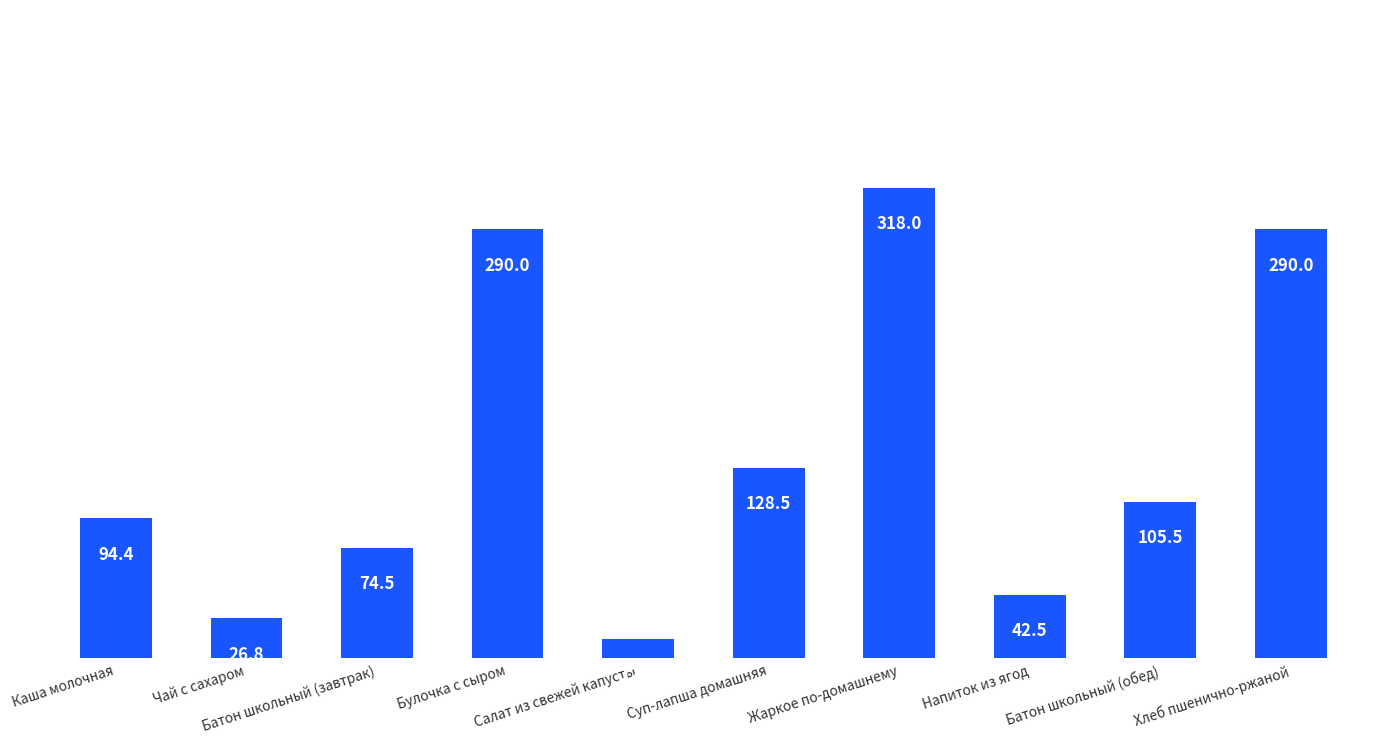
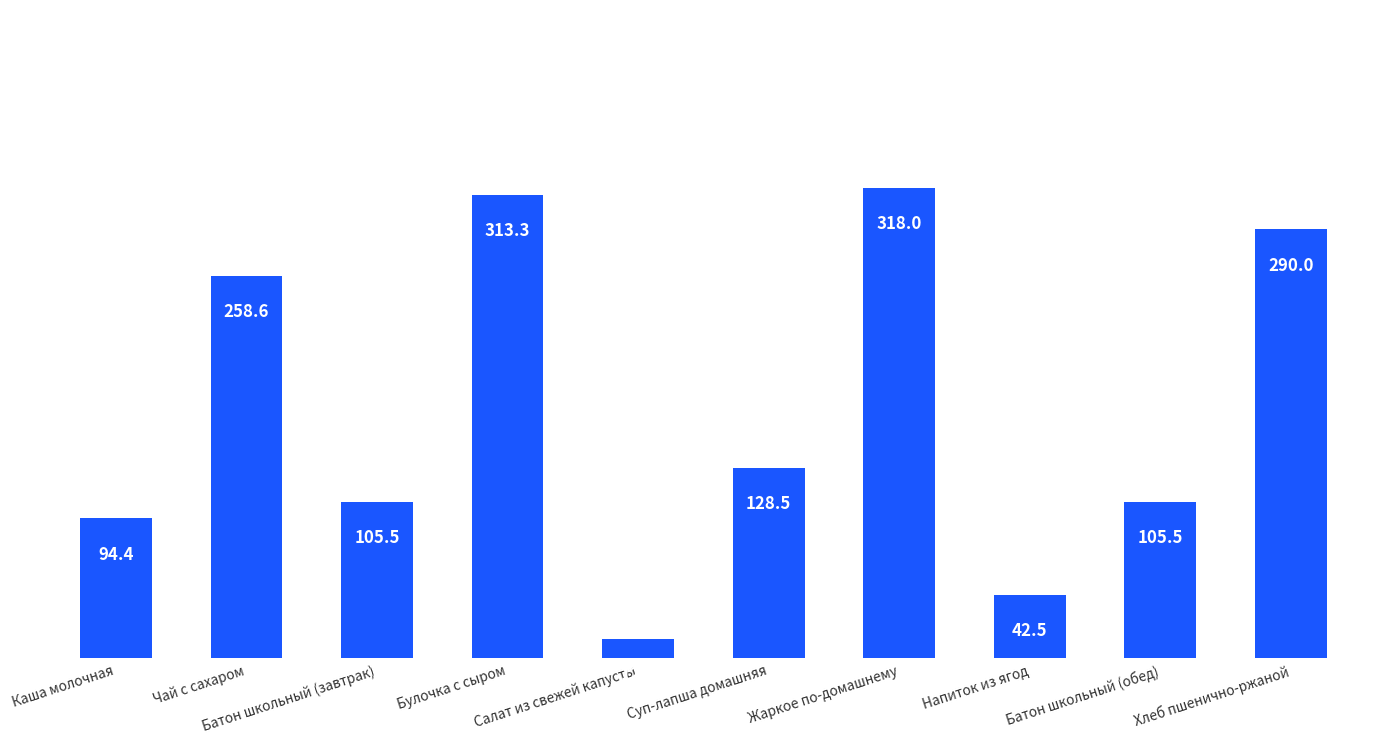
Чай с сахаром: 26.8 -> 258.6
Батон школьный (завтрак): 74.5 -> 105.5
Булочка с сыром: 290.0 -> 313.3
